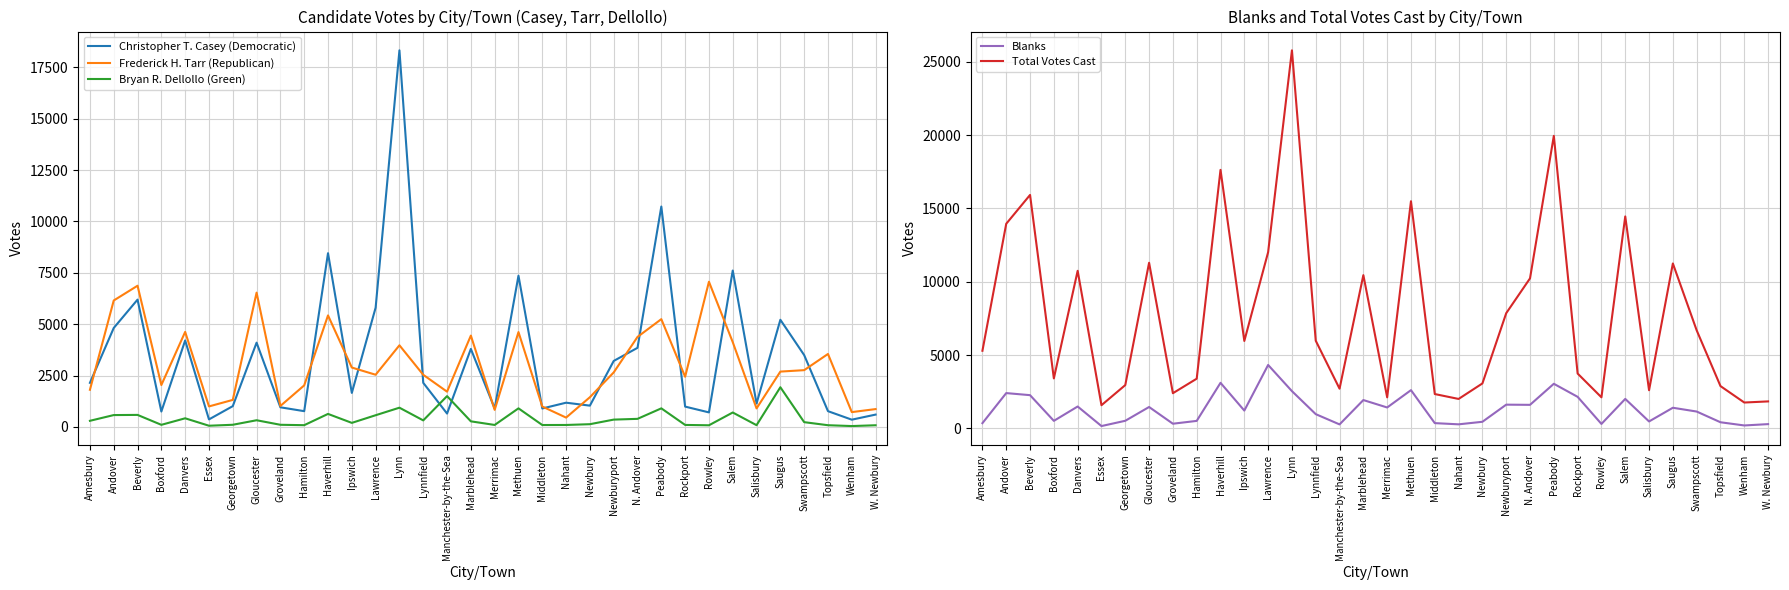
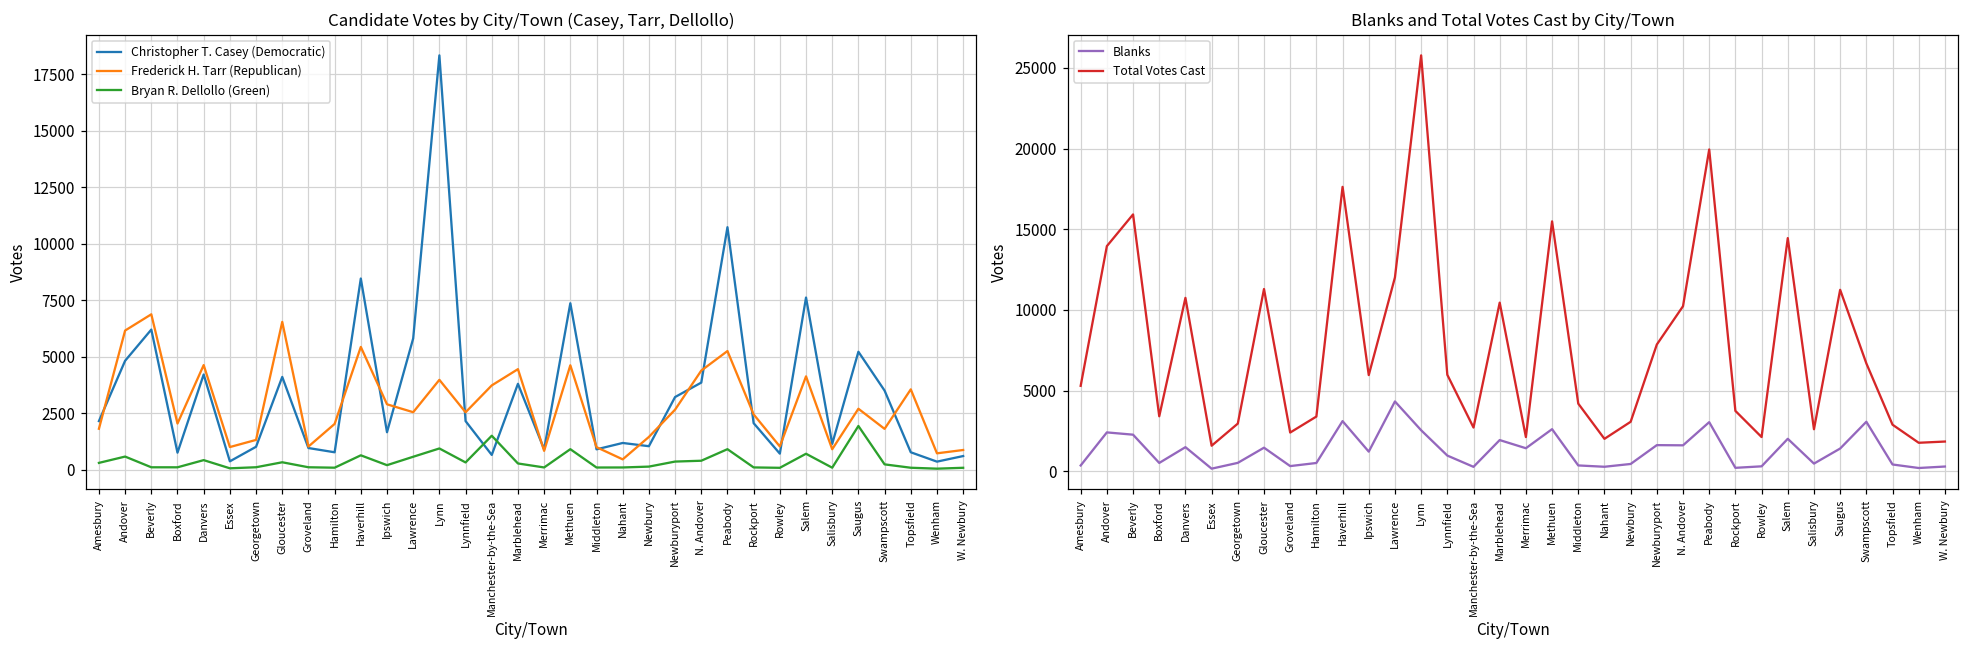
Candidate Votes by City/Town (Casey, Tarr, Dellollo), Bryan R. Dellollo (Green), Beverly: 600 -> 100
Candidate Votes by City/Town (Casey, Tarr, Dellollo), Frederick H. Tarr (Republican), Manchester-by-the-Sea: 1700 -> 3700
Candidate Votes by City/Town (Casey, Tarr, Dellollo), Christopher T. Casey (Democratic), Rockport: 1000 -> 2100
Candidate Votes by City/Town (Casey, Tarr, Dellollo), Frederick H. Tarr (Republican), Rowley: 7100 -> 1000
Candidate Votes by City/Town (Casey, Tarr, Dellollo), Frederick H. Tarr (Republican), Swampscott: 2800 -> 1800
Blanks and Total Votes Cast by City/Town, Total Votes Cast, Middleton: 2300 -> 4200
Blanks and Total Votes Cast by City/Town, Blanks, Rockport: 2200 -> 200
Blanks and Total Votes Cast by City/Town, Blanks, Swampscott: 1100 -> 3100
